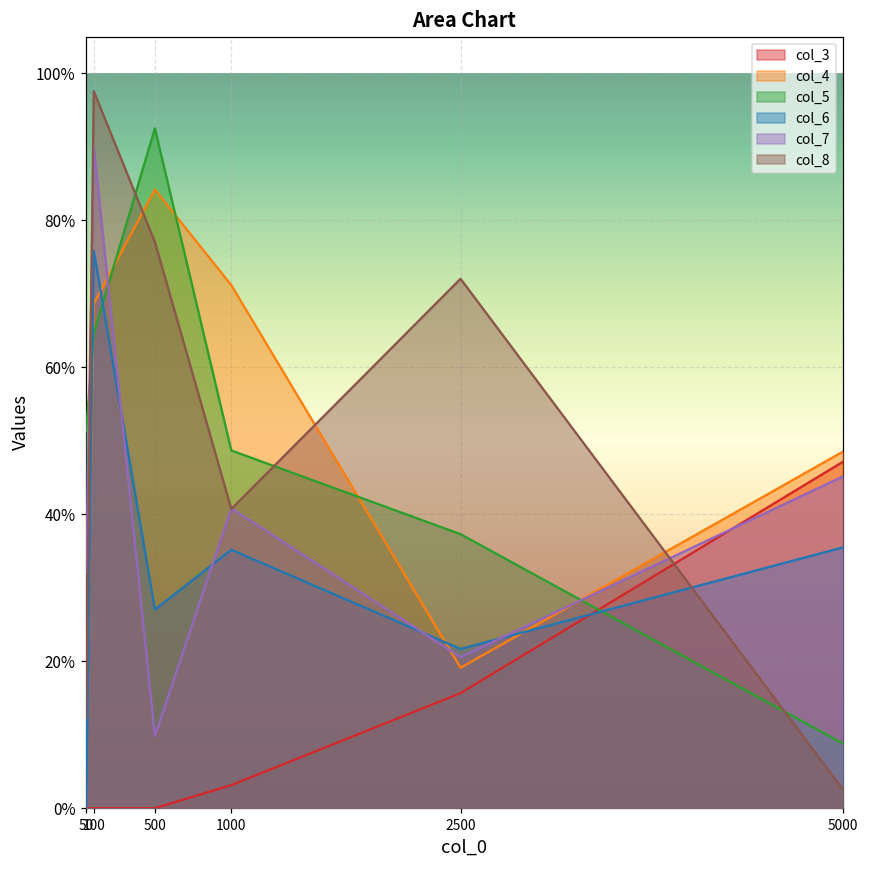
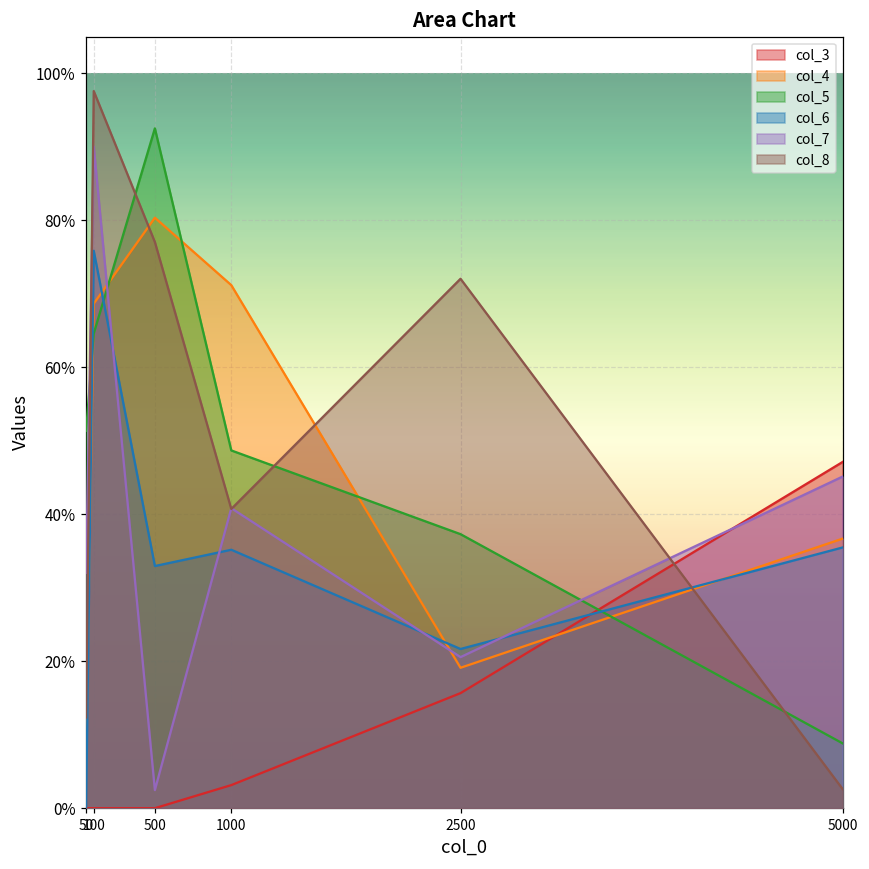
col_4, 500: 84% -> 80%
col_6, 500: 27% -> 33%
col_7, 500: 10% -> 2%
col_4, 5000: 49% -> 37%
